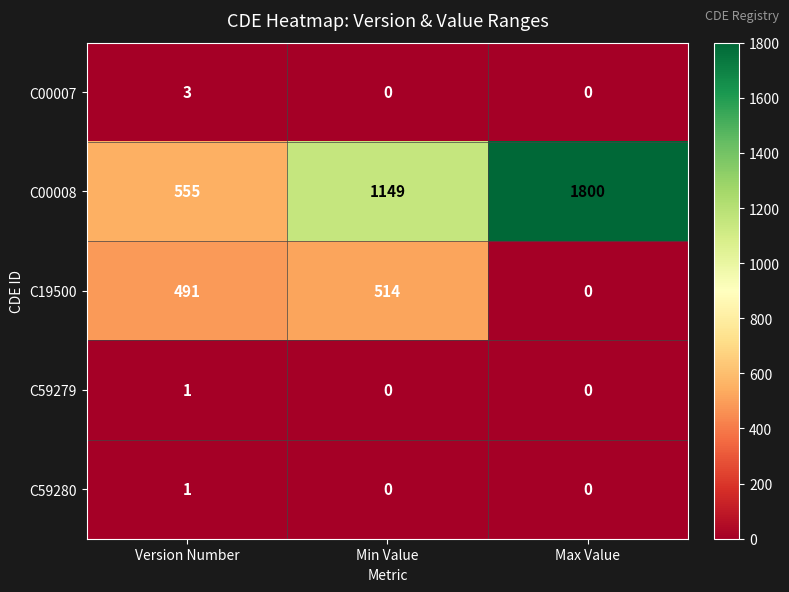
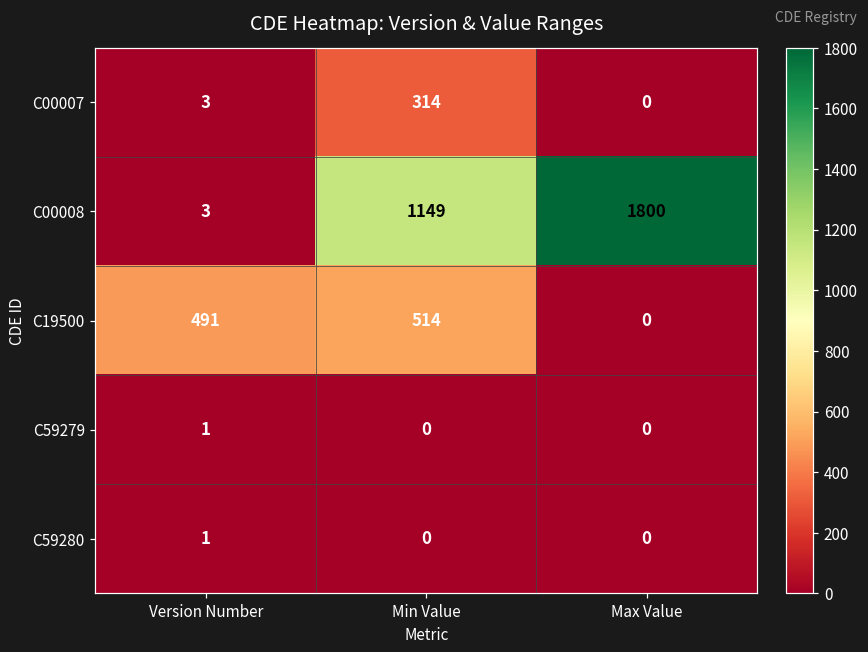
C00007, Min Value: 0 -> 314
C00008, Version Number: 555 -> 3
